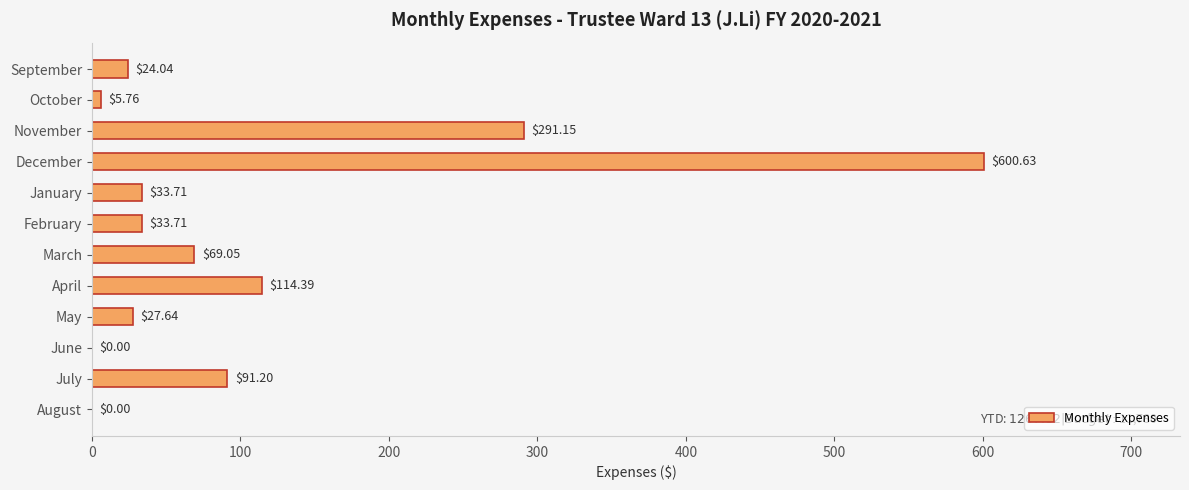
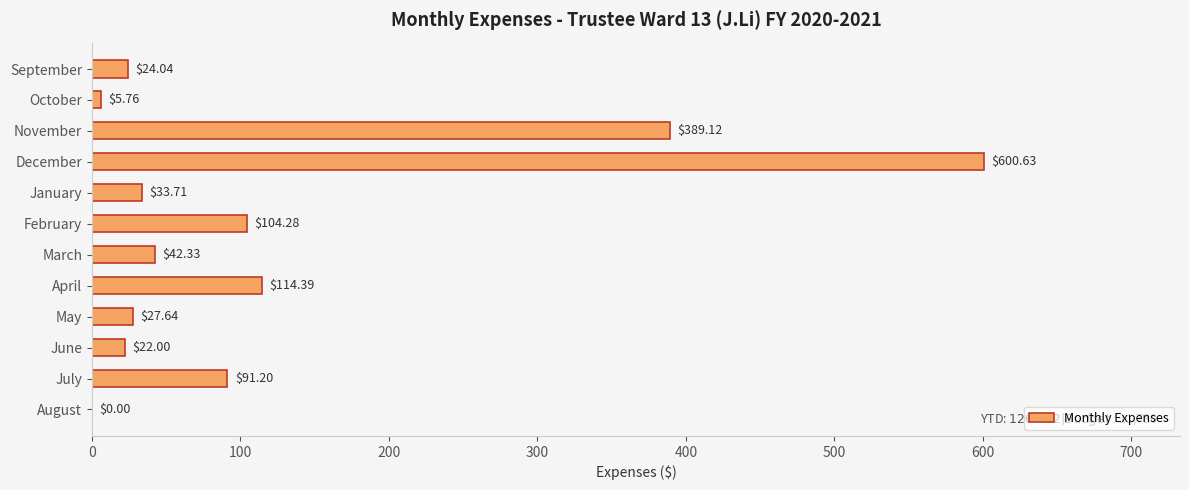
November: $291.15 -> $389.12
February: $33.71 -> $104.28
March: $69.05 -> $42.33
June: $0.00 -> $22.00
